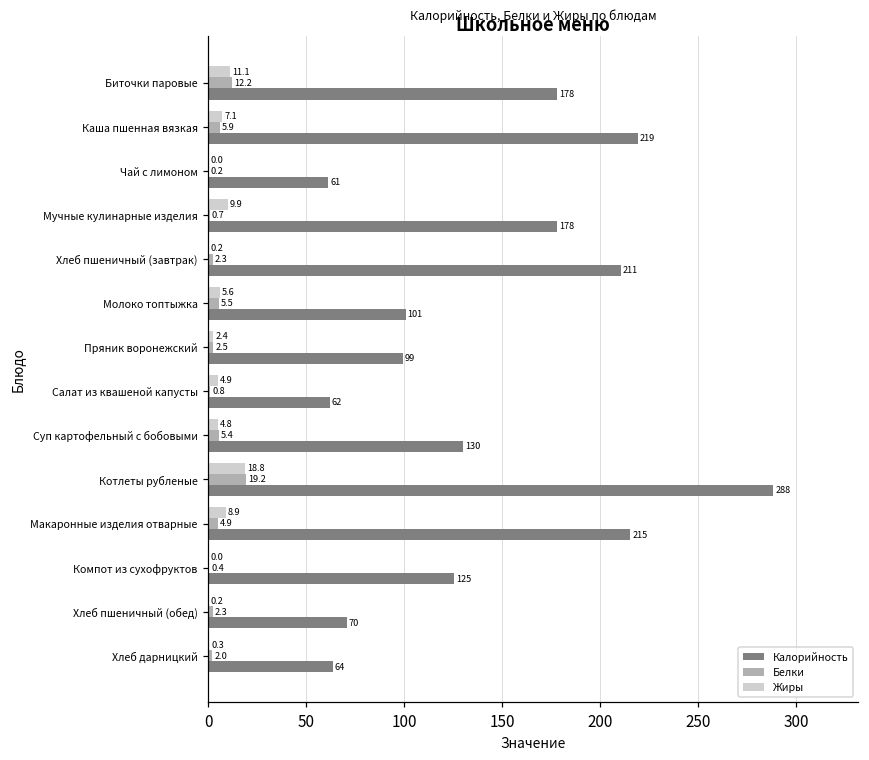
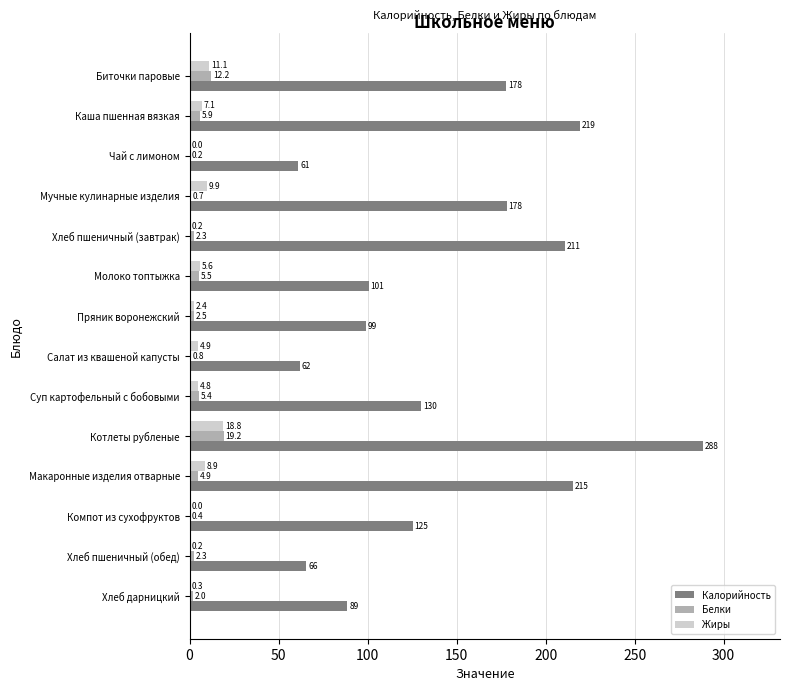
Калорийность, Хлеб пшеничный (обед): 70 -> 66
Калорийность, Хлеб дарницкий: 64 -> 89
